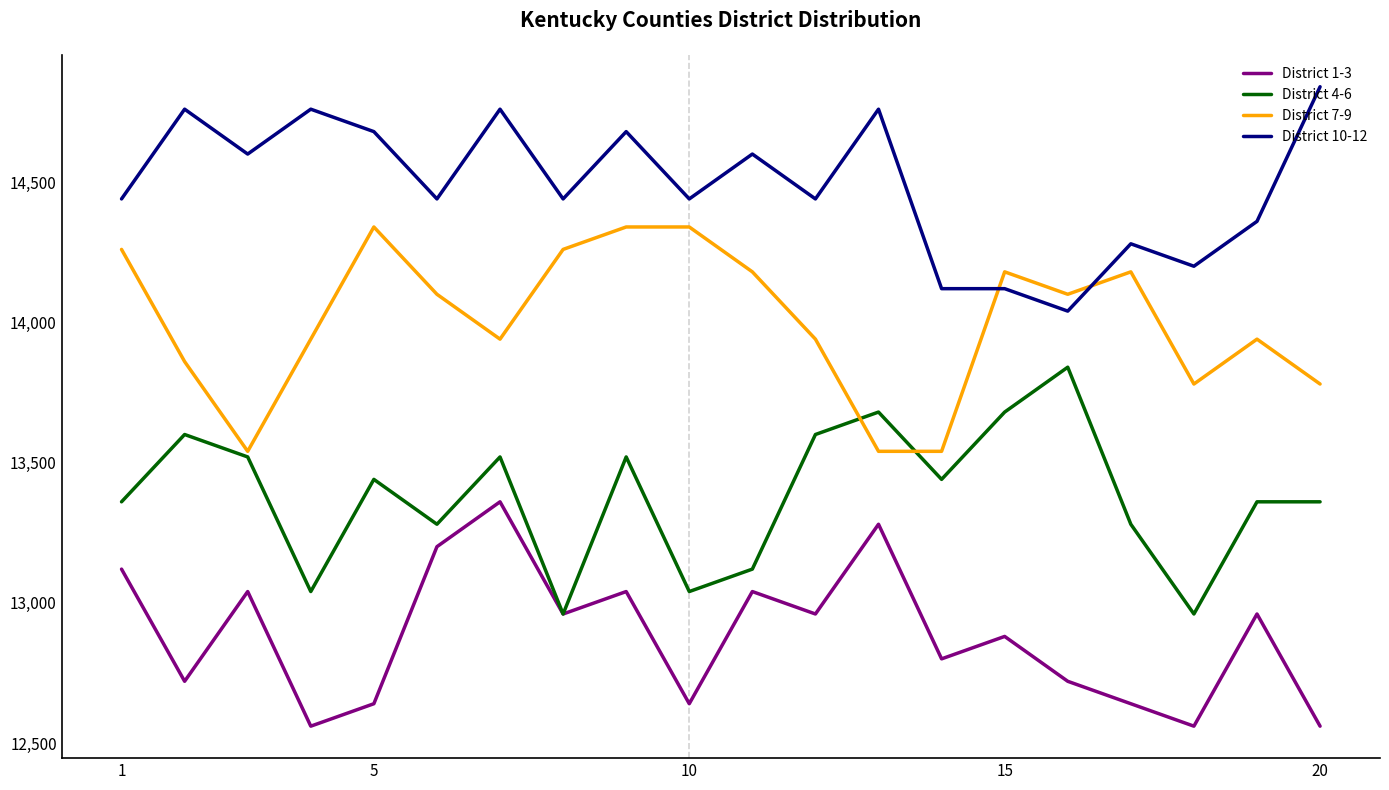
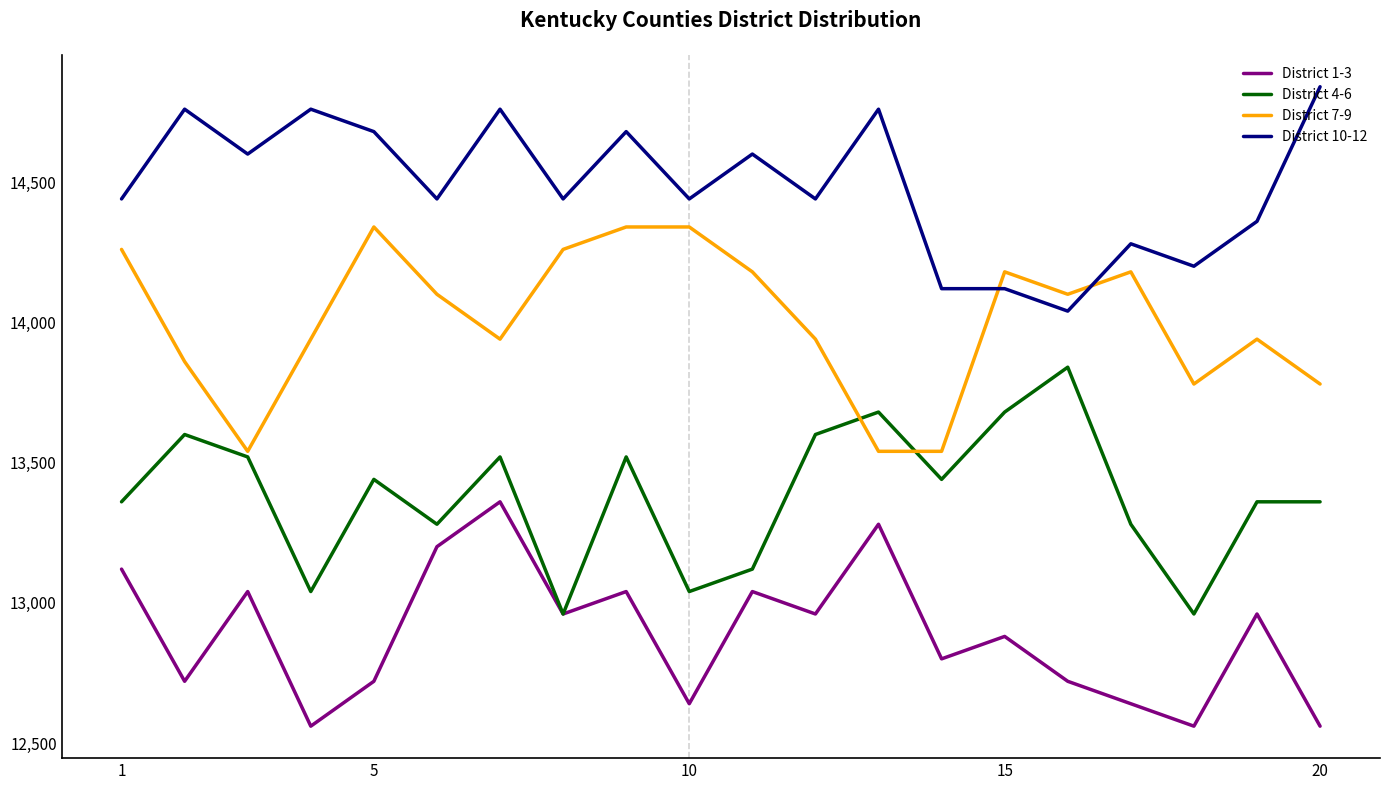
District 1-3, 5: 12,640 -> 12,720
